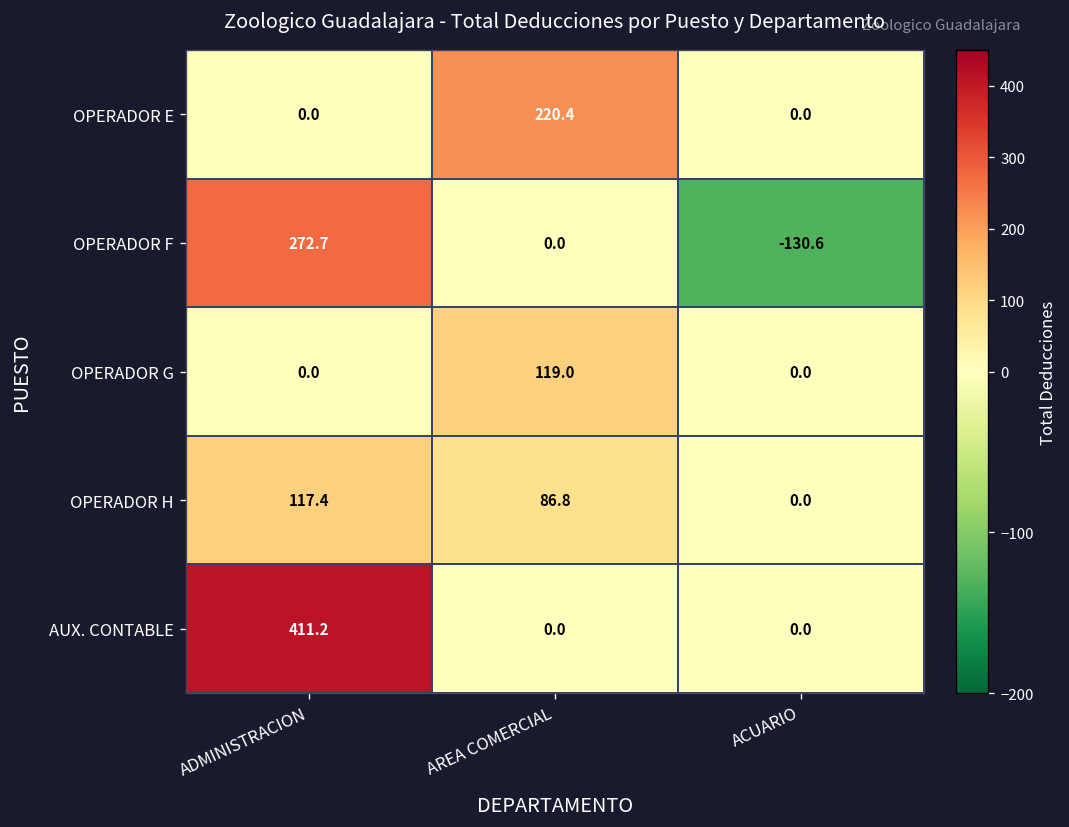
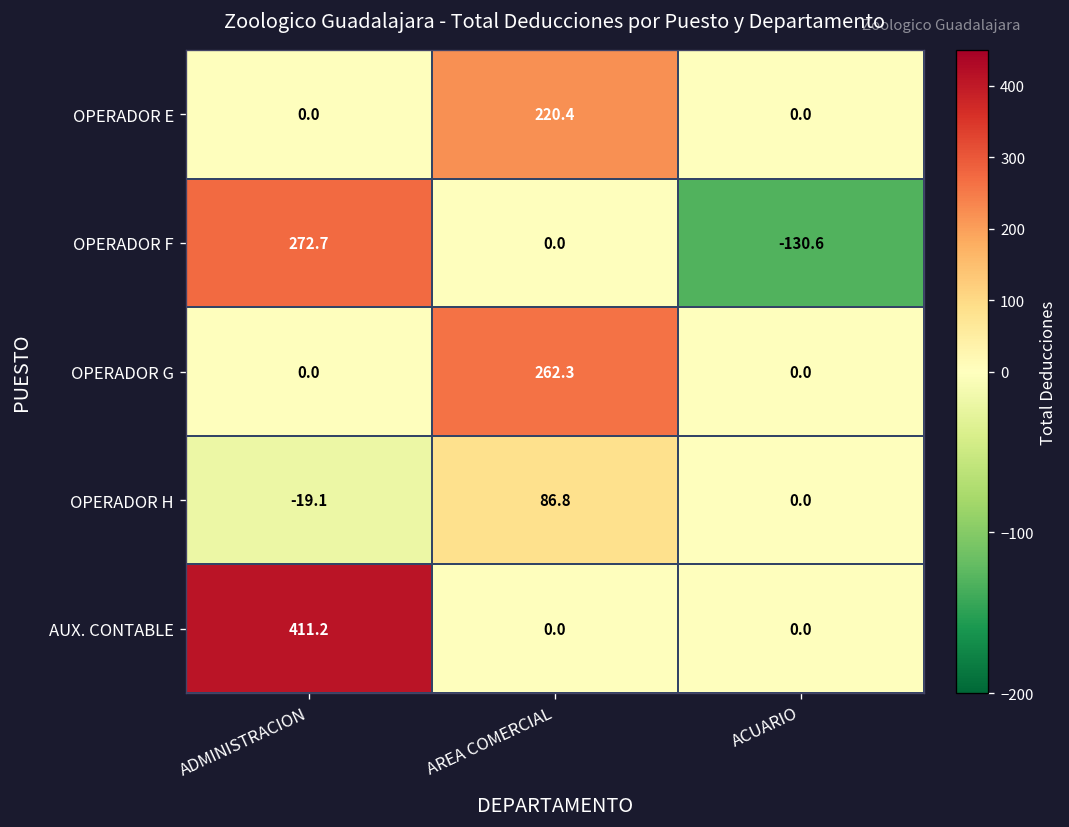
OPERADOR G, AREA COMERCIAL: 119.0 -> 262.3
OPERADOR H, ADMINISTRACION: 117.4 -> -19.1
